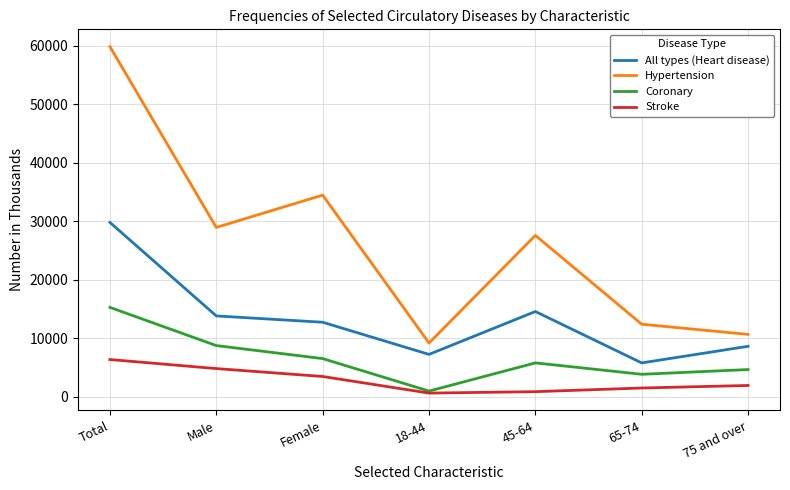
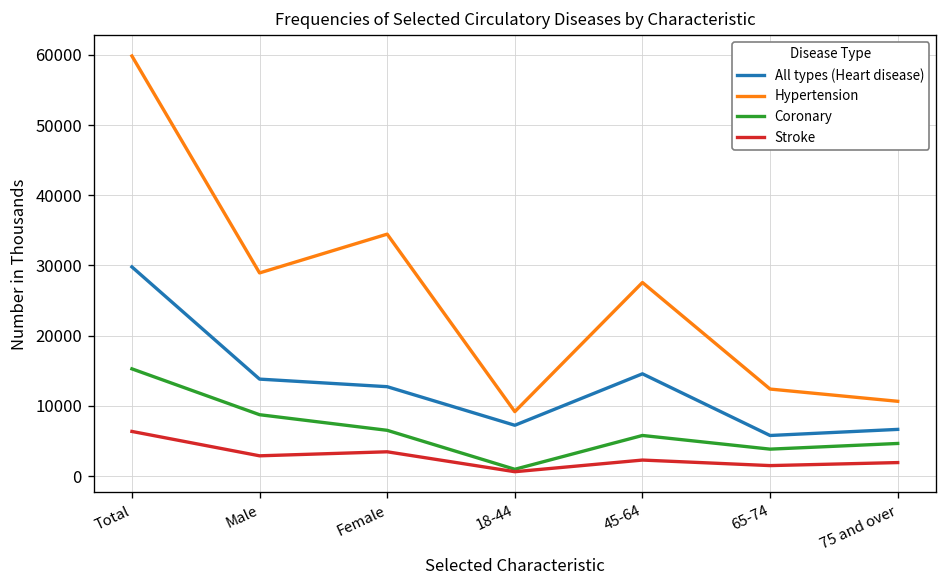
Stroke, Male: 5000 -> 3000
Stroke, 45-64: 1000 -> 2000
All types (Heart disease), 75 and over: 9000 -> 7000
